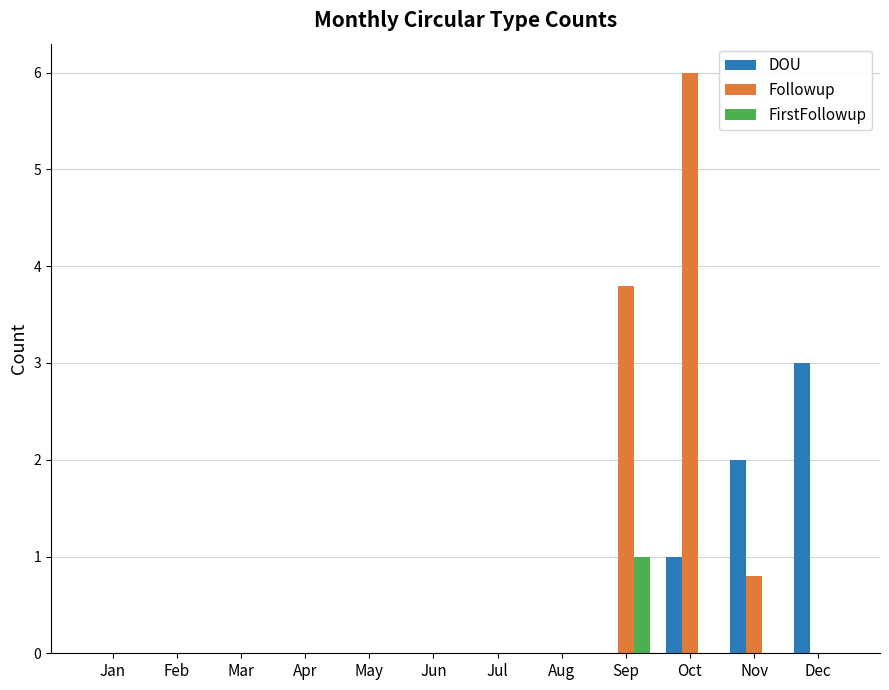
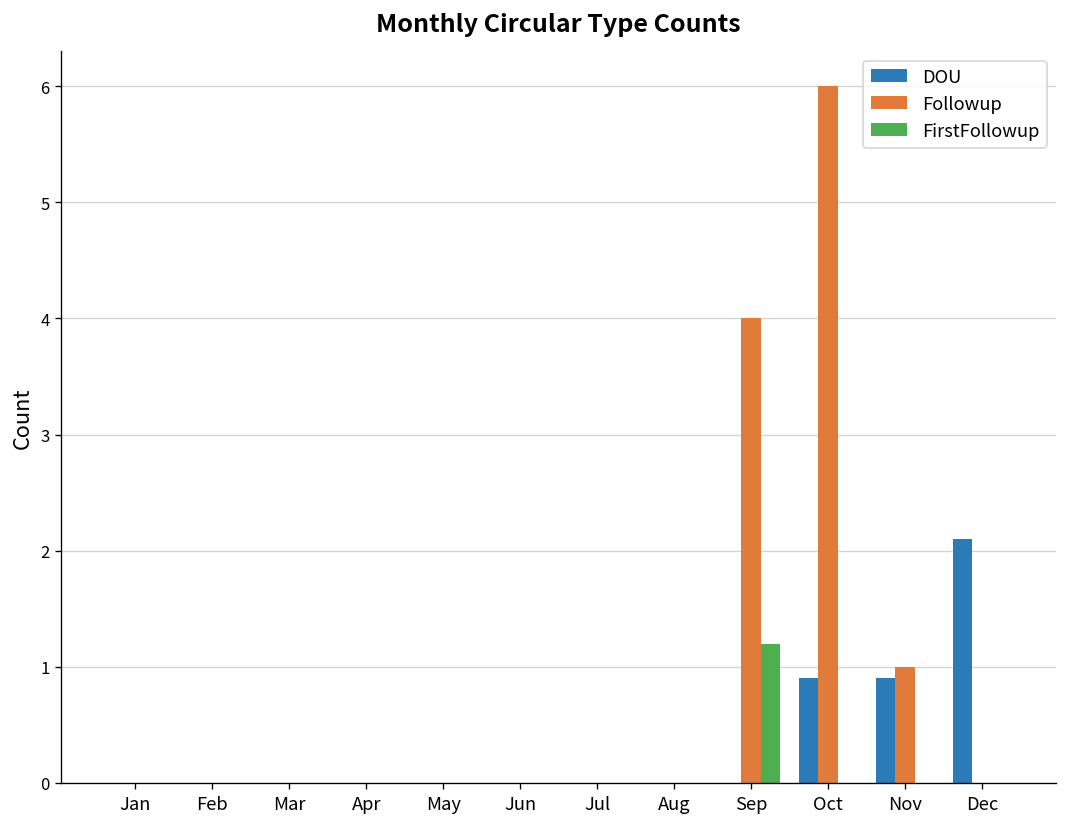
Followup, Sep: 3.8 -> 4.0
FirstFollowup, Sep: 1.0 -> 1.2
DOU, Oct: 1.0 -> 0.9
DOU, Nov: 2.0 -> 0.9
Followup, Nov: 0.8 -> 1.0
DOU, Dec: 3.0 -> 2.1
